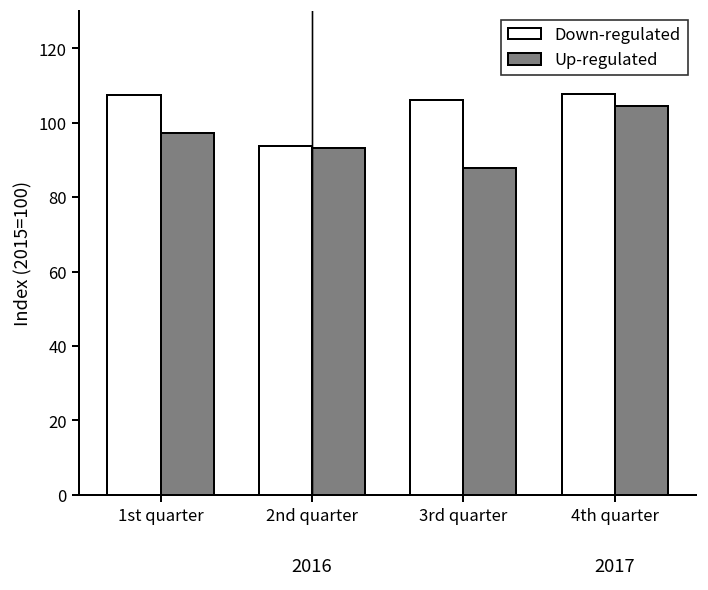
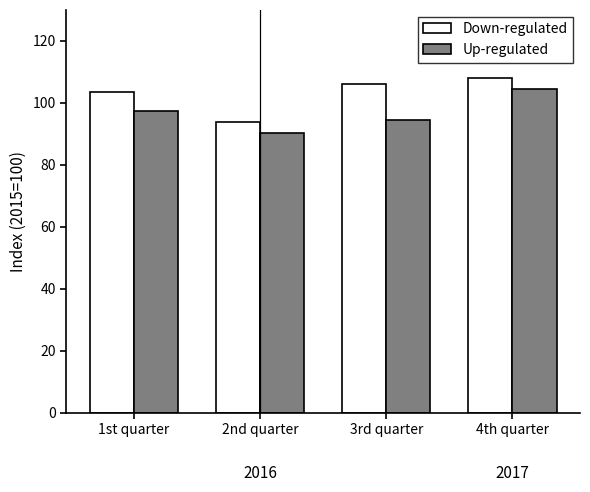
Down-regulated, 1st quarter: 108 -> 103
Up-regulated, 2nd quarter: 93 -> 90
Up-regulated, 3rd quarter: 88 -> 94
